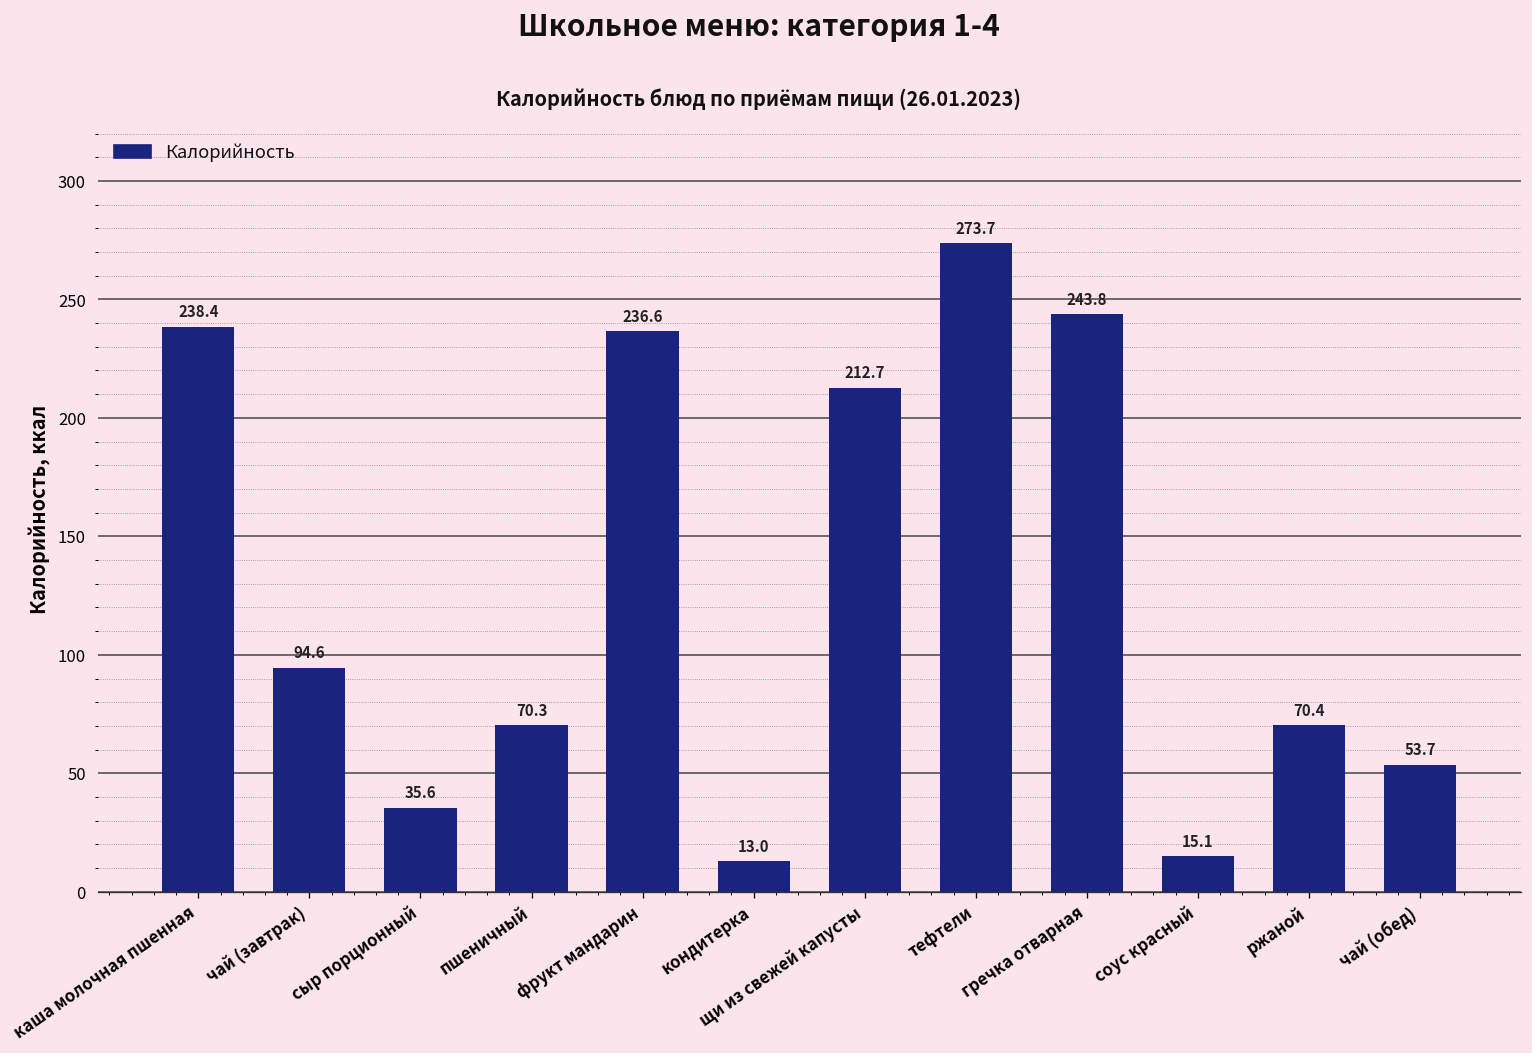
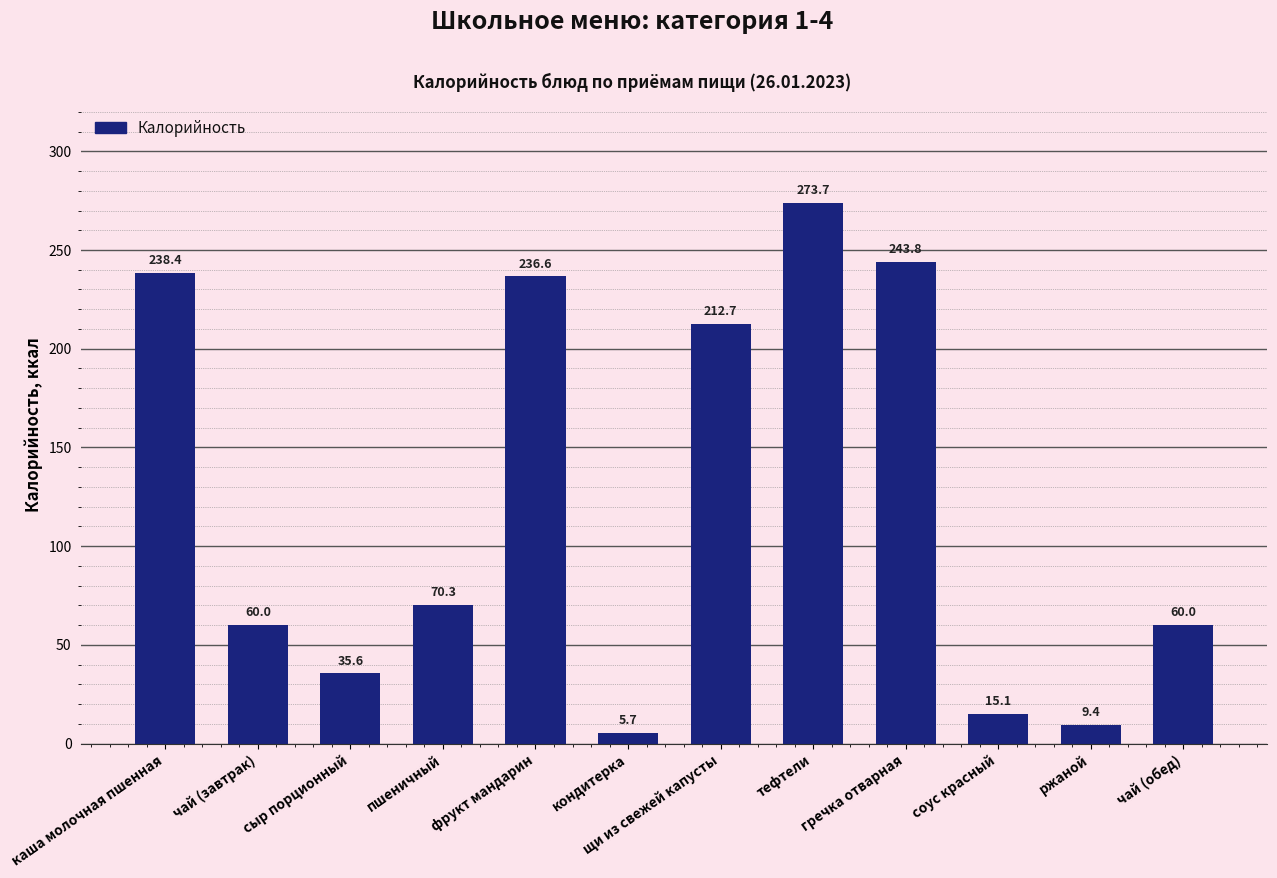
чай (завтрак): 94.6 -> 60.0
кондитерка: 13.0 -> 5.7
ржаной: 70.4 -> 9.4
чай (обед): 53.7 -> 60.0
